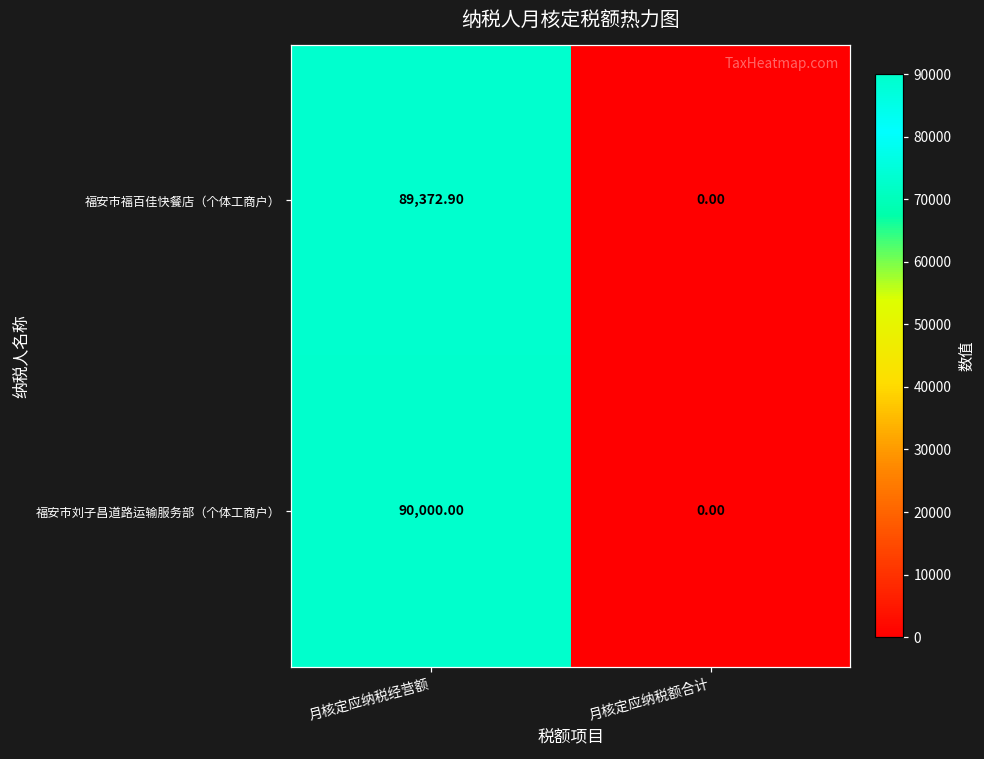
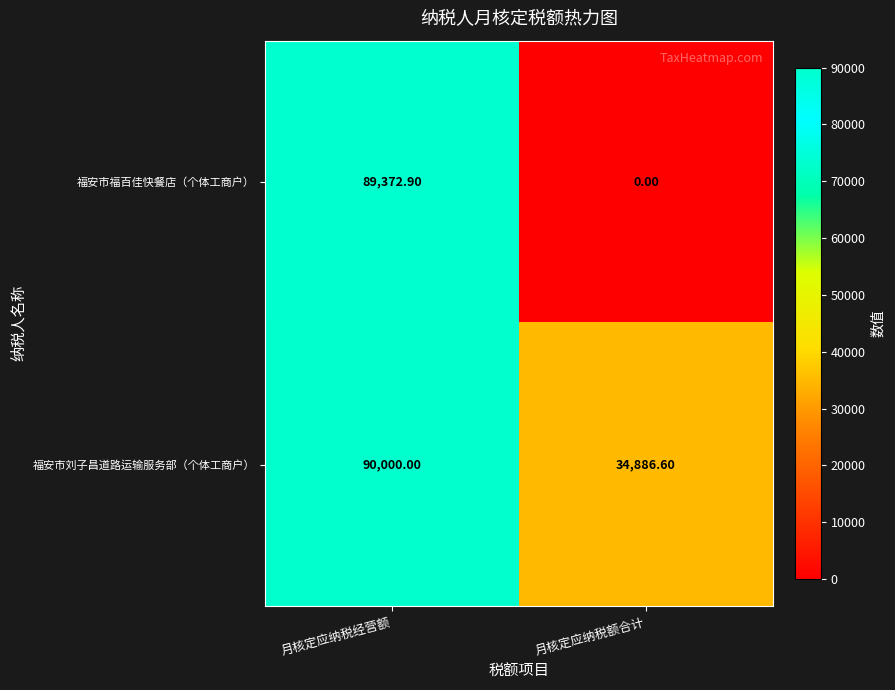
福安市刘子昌道路运输服务部（个体工商户）, 月核定应纳税额合计: 0.00 -> 34,886.60
